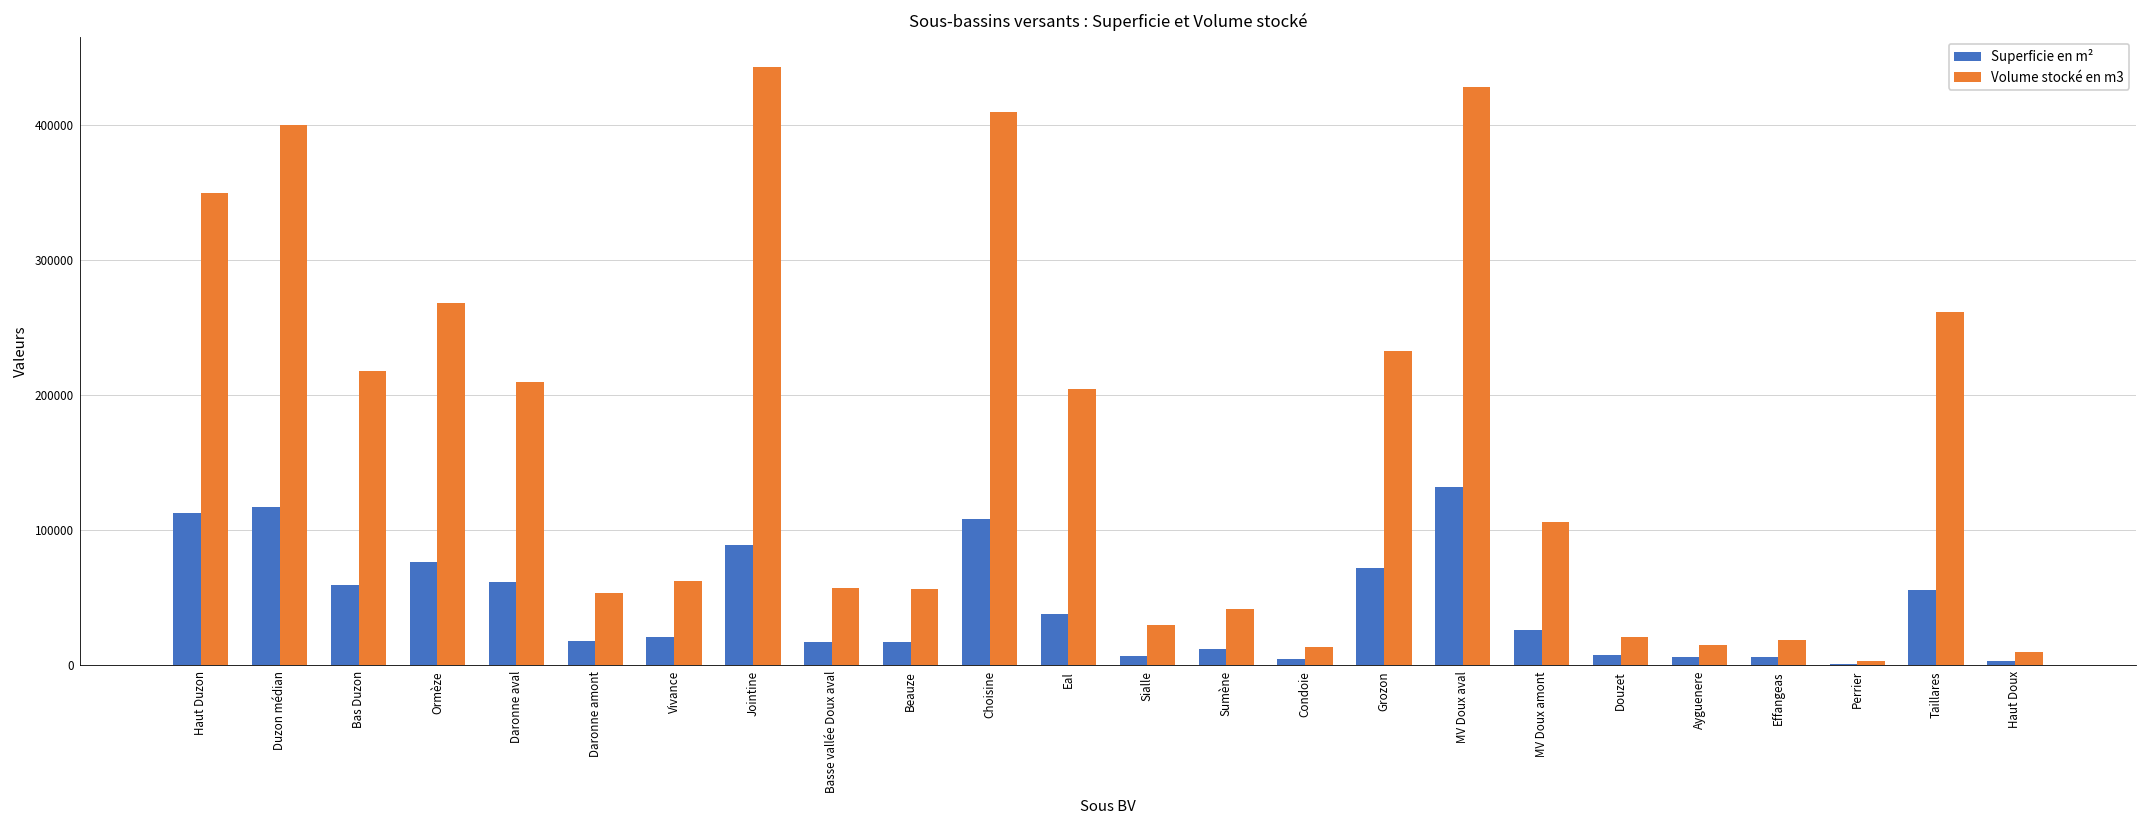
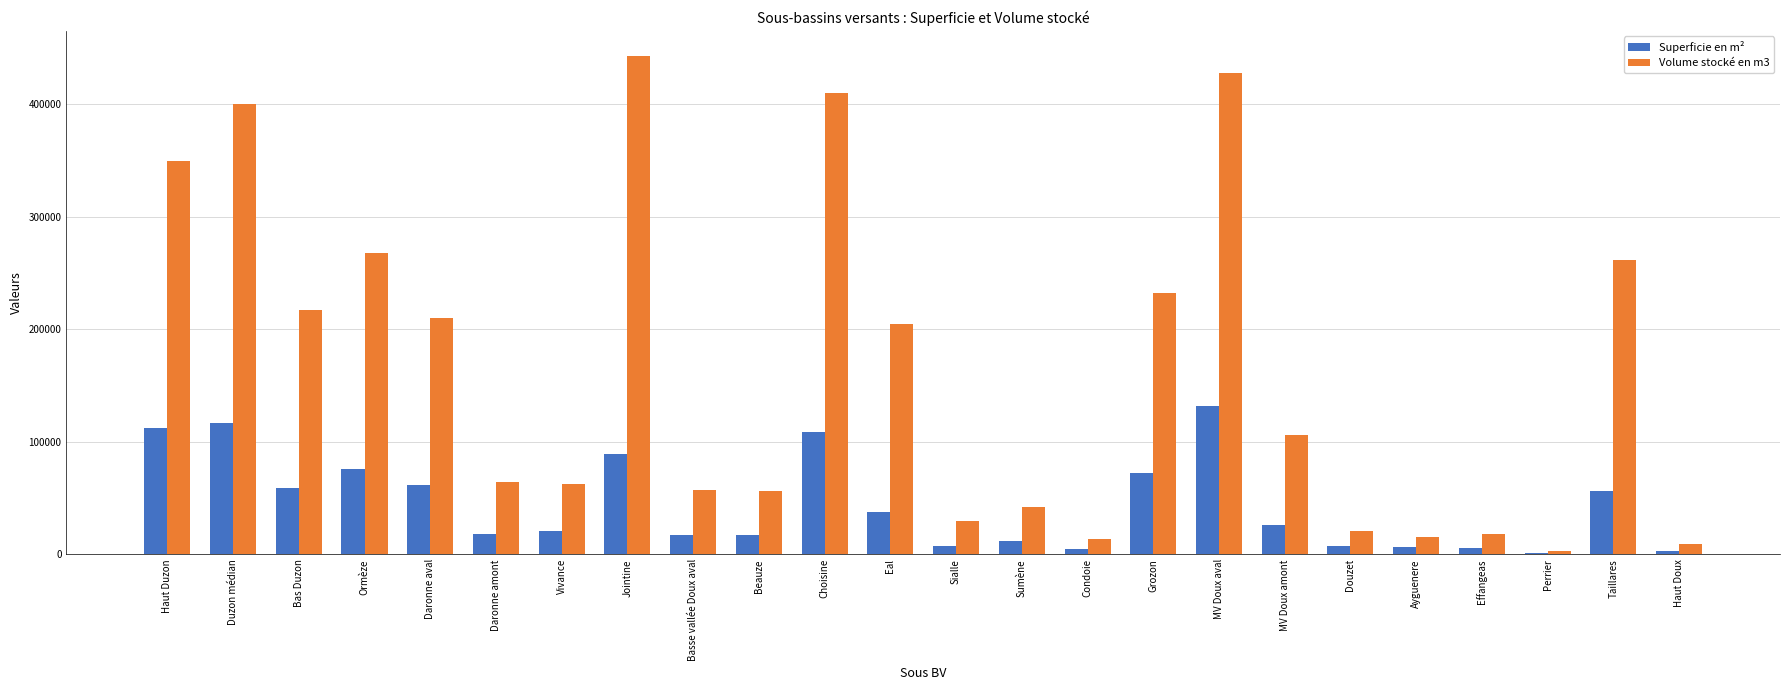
Volume stocké en m3, Daronne amont: 54000 -> 64000
